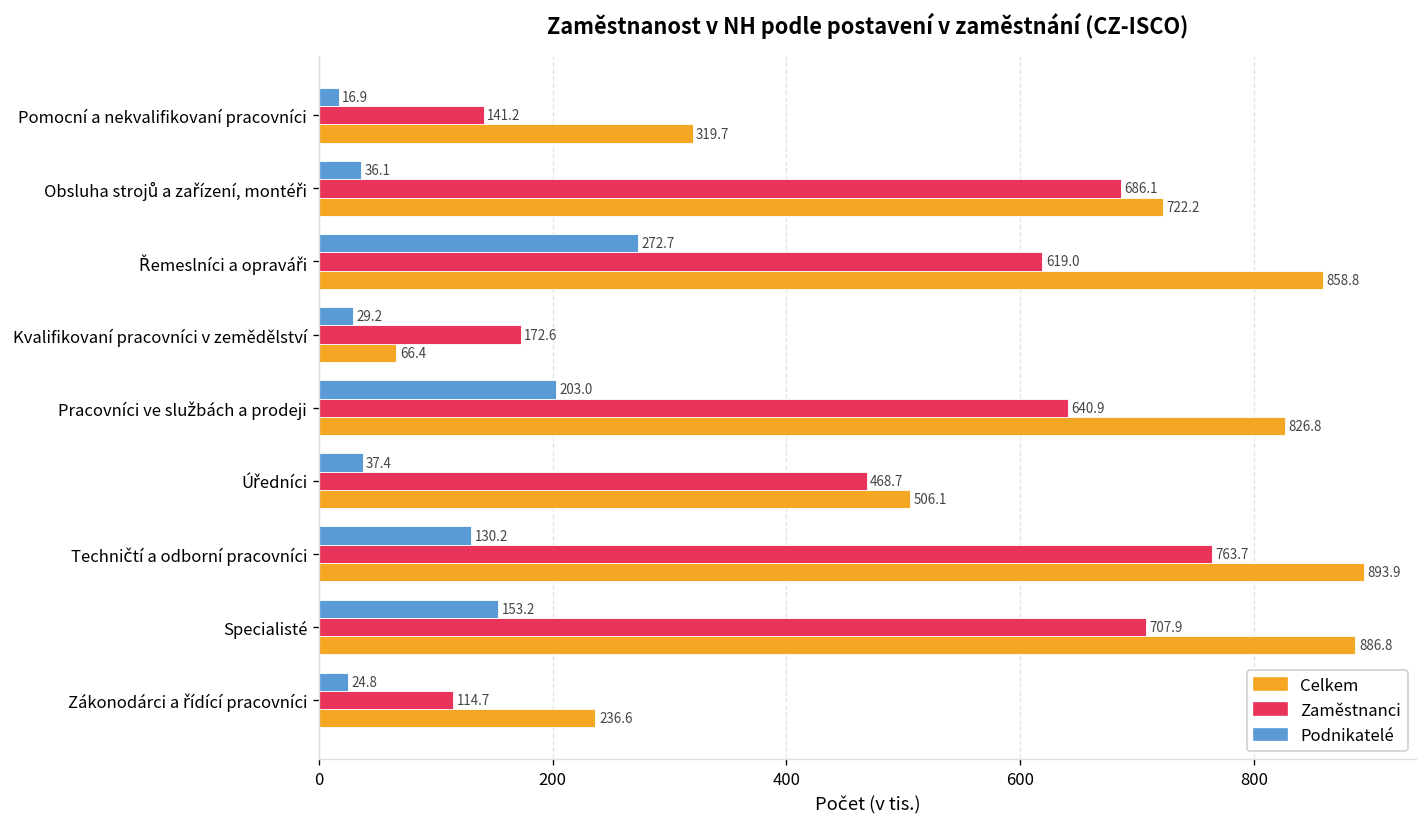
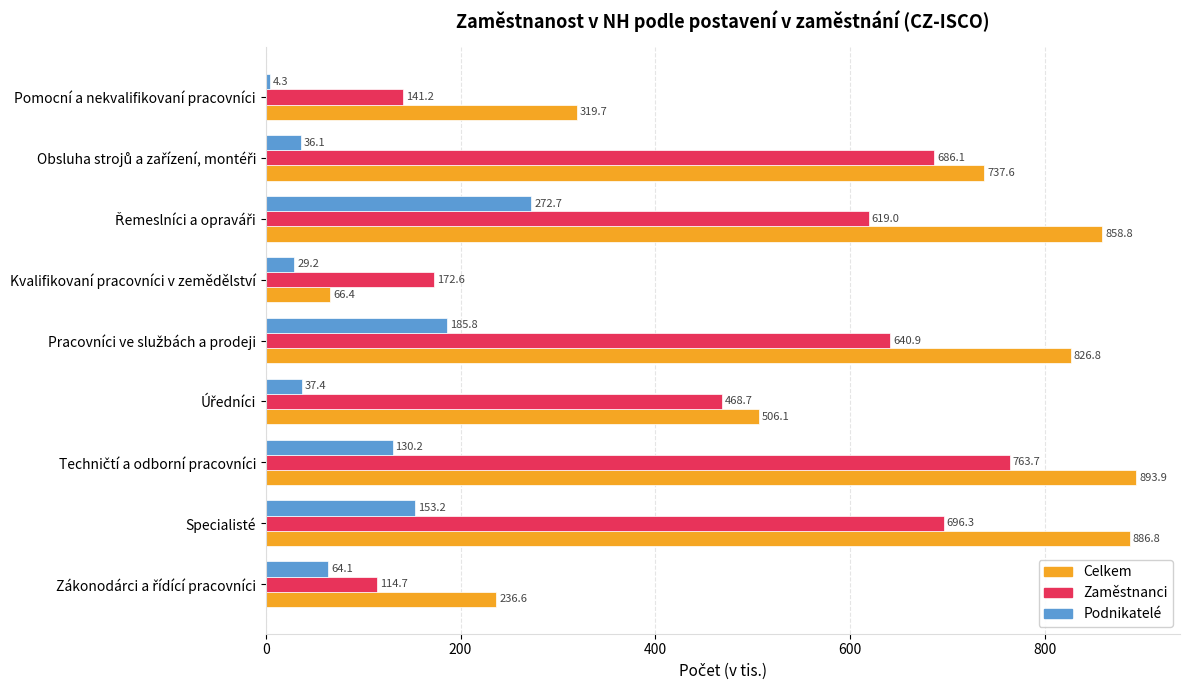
Podnikatelé, Pomocní a nekvalifikovaní pracovníci: 16.9 -> 4.3
Celkem, Obsluha strojů a zařízení, montéři: 722.2 -> 737.6
Podnikatelé, Pracovníci ve službách a prodeji: 203.0 -> 185.8
Zaměstnanci, Specialisté: 707.9 -> 696.3
Podnikatelé, Zákonodárci a řídící pracovníci: 24.8 -> 64.1
